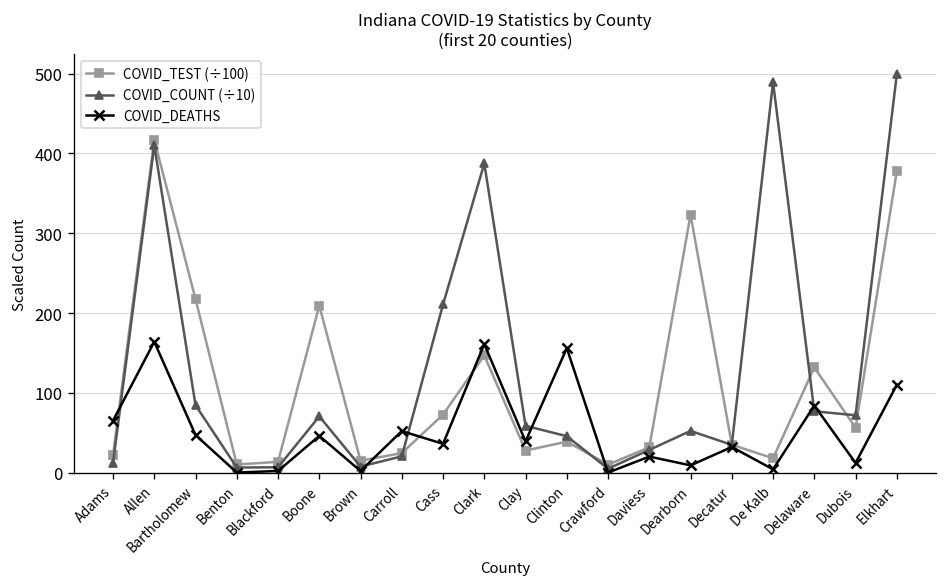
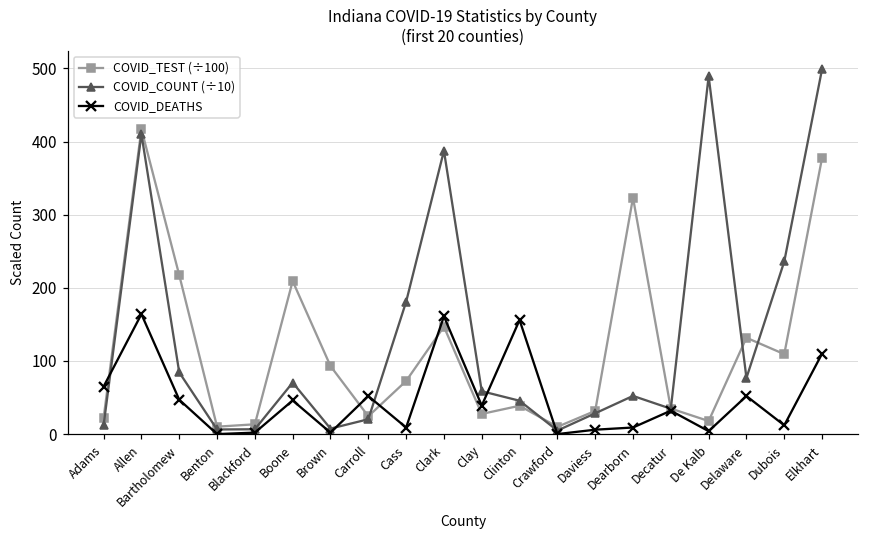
COVID_TEST (÷100), Brown: 10 -> 90
COVID_COUNT (÷10), Cass: 210 -> 180
COVID_DEATHS, Cass: 40 -> 10
COVID_DEATHS, Daviess: 20 -> 10
COVID_DEATHS, Delaware: 80 -> 50
COVID_TEST (÷100), Dubois: 60 -> 110
COVID_COUNT (÷10), Dubois: 70 -> 240
